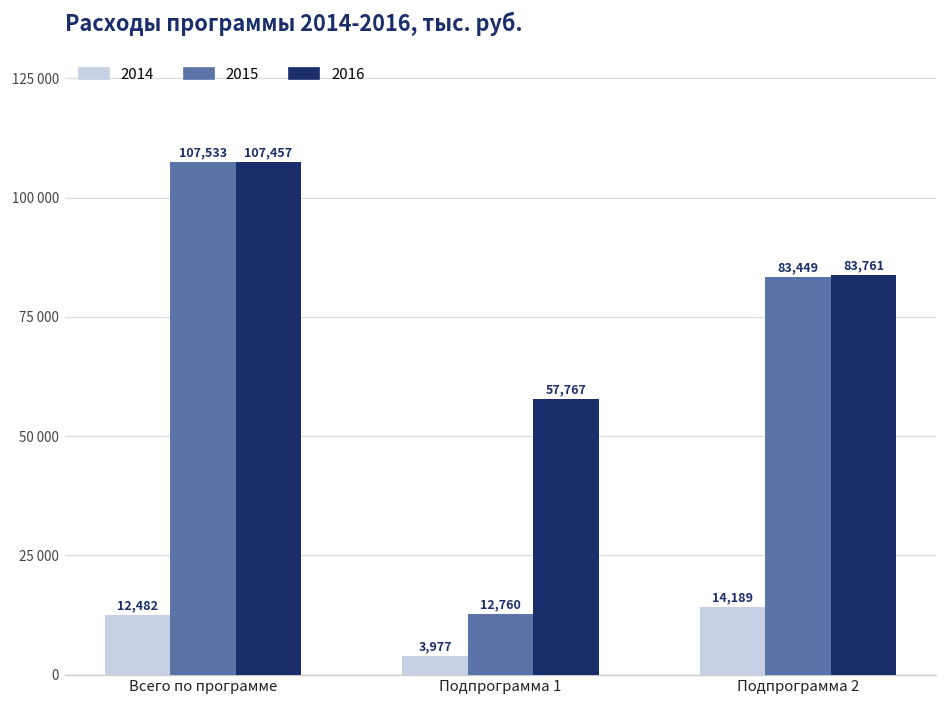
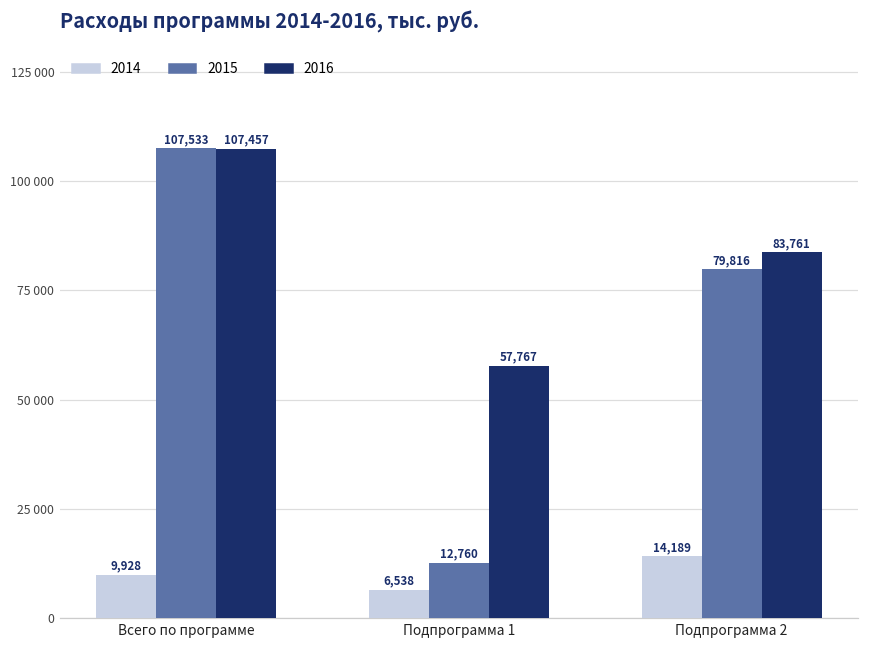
2014, Всего по программе: 12,482 -> 9,928
2014, Подпрограмма 1: 3,977 -> 6,538
2015, Подпрограмма 2: 83,449 -> 79,816
